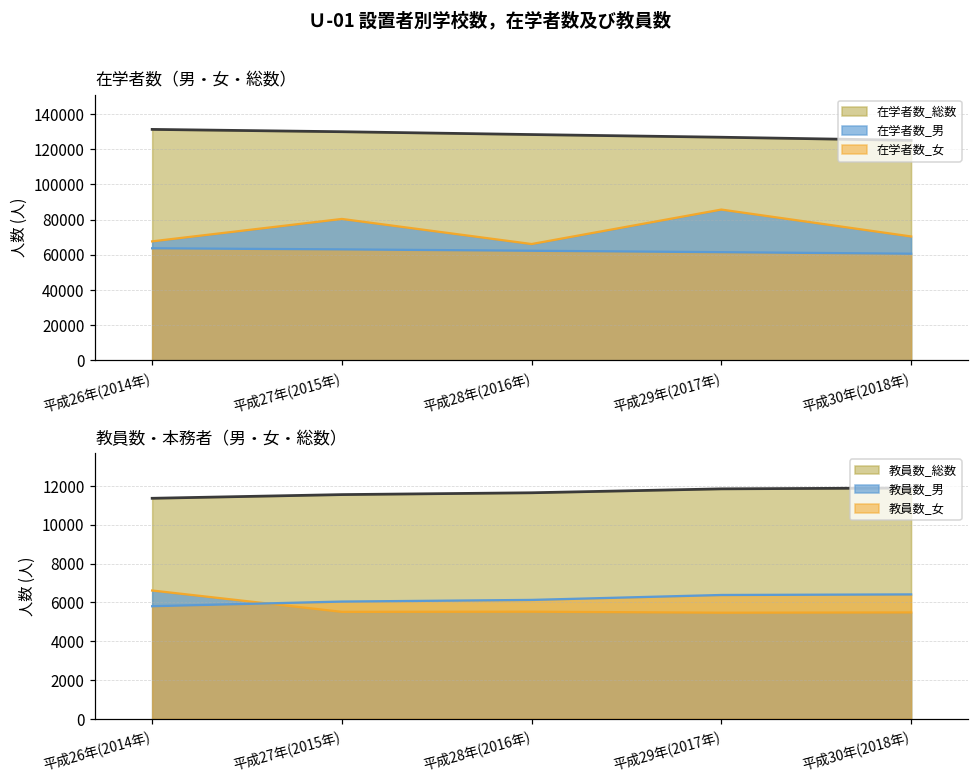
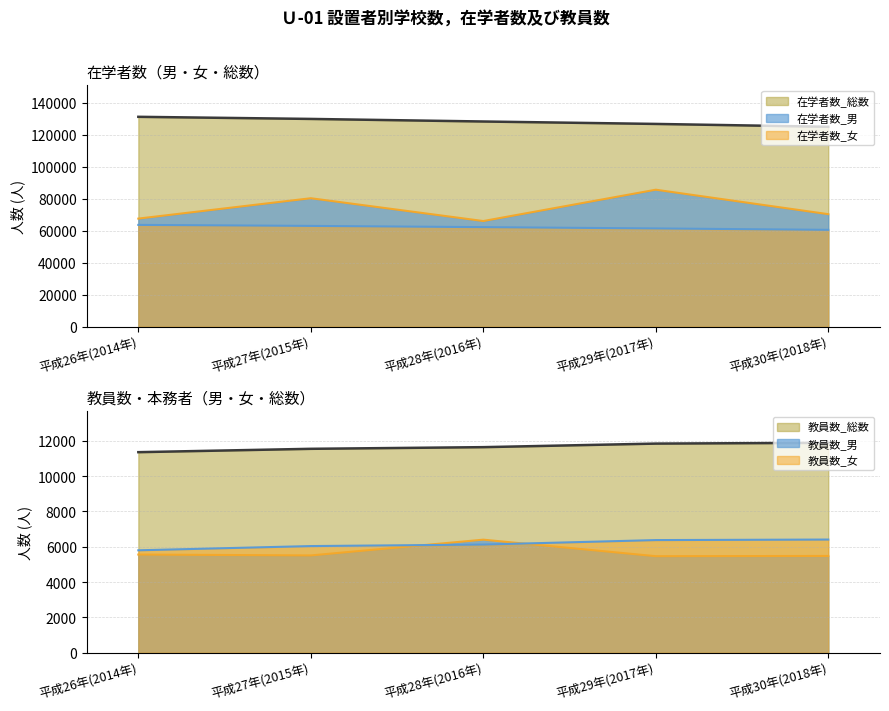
教員数・本務者（男・女・総数）, 教員数_男, 平成26年(2014年): 6600 -> 5600
教員数・本務者（男・女・総数）, 教員数_男, 平成28年(2016年): 5500 -> 6400
